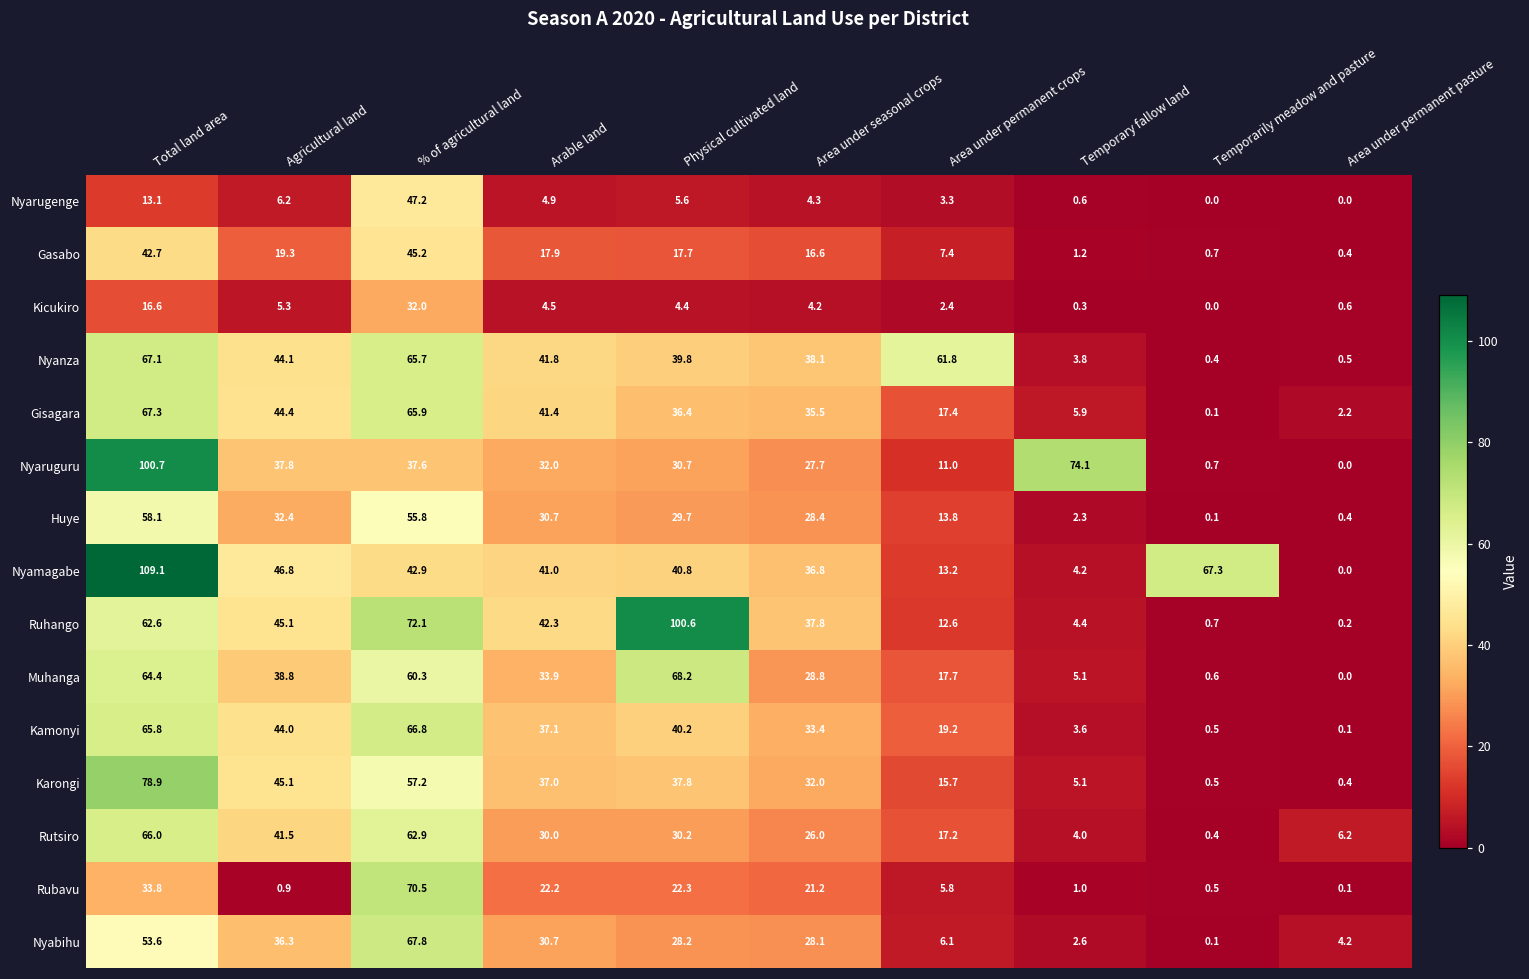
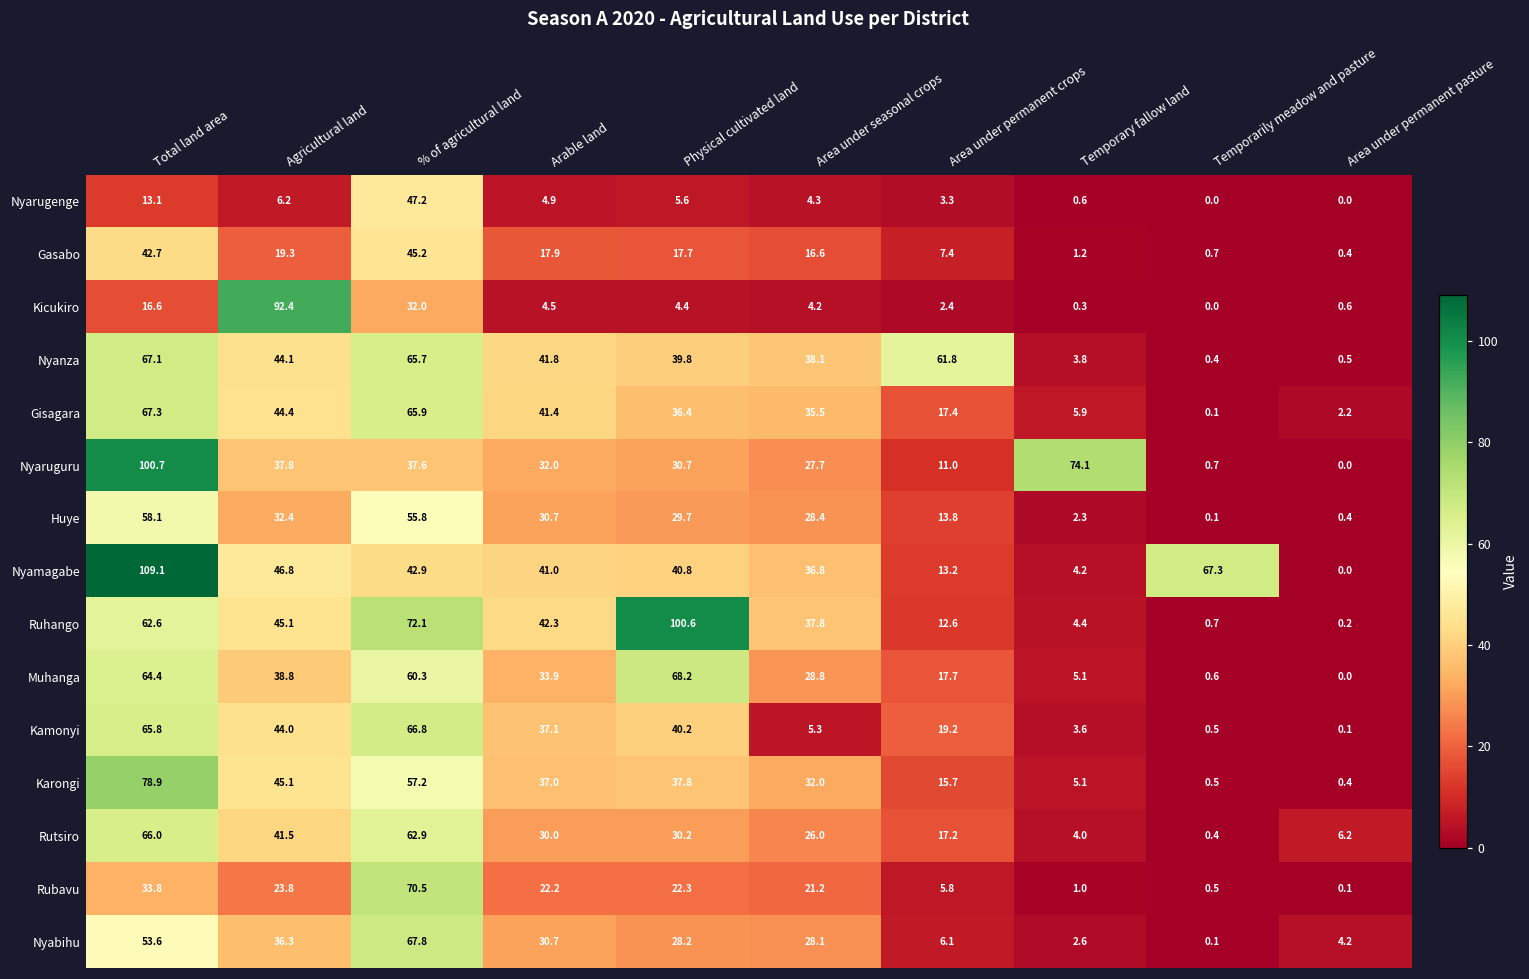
Kicukiro, Agricultural land: 5.3 -> 92.4
Kamonyi, Area under seasonal crops: 33.4 -> 5.3
Rubavu, Agricultural land: 0.9 -> 23.8
